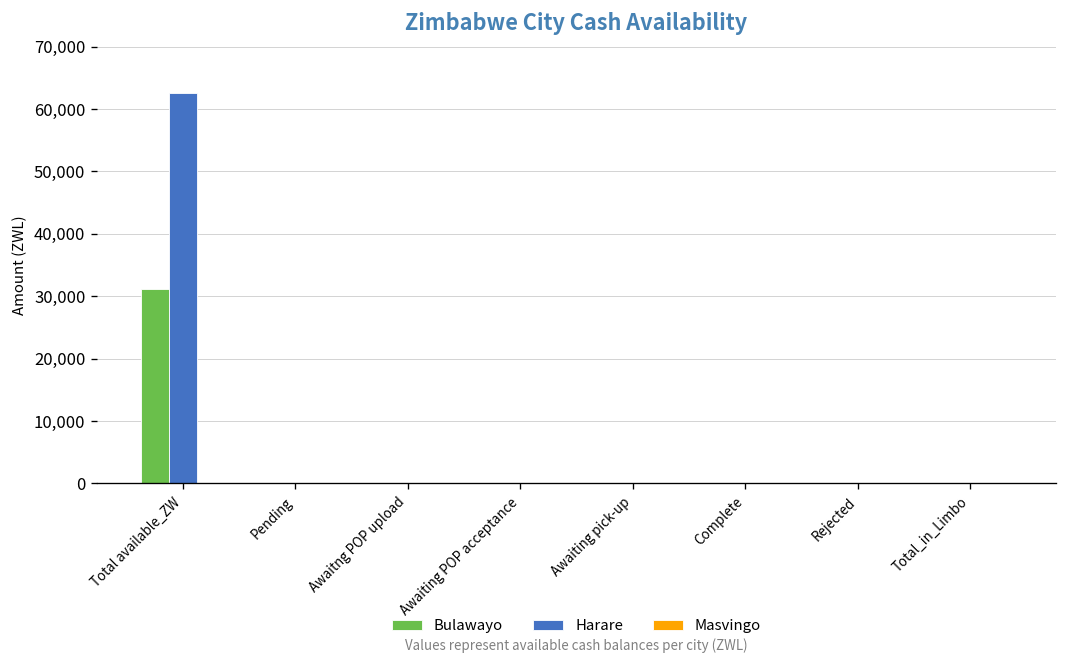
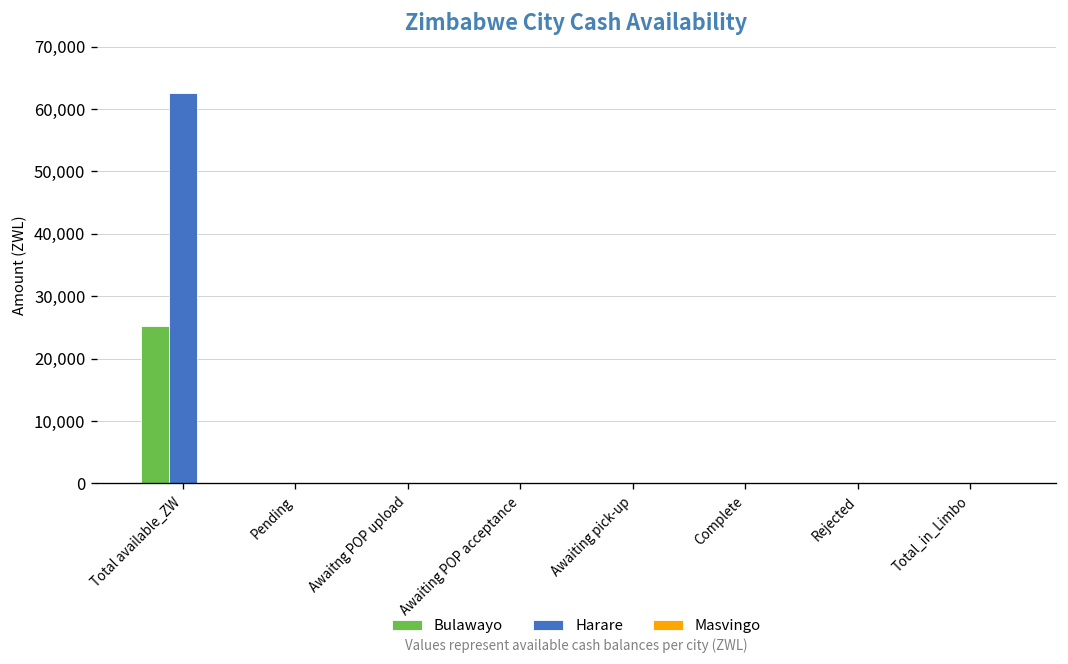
Bulawayo, Total available_ZW: 31,000 -> 25,000
